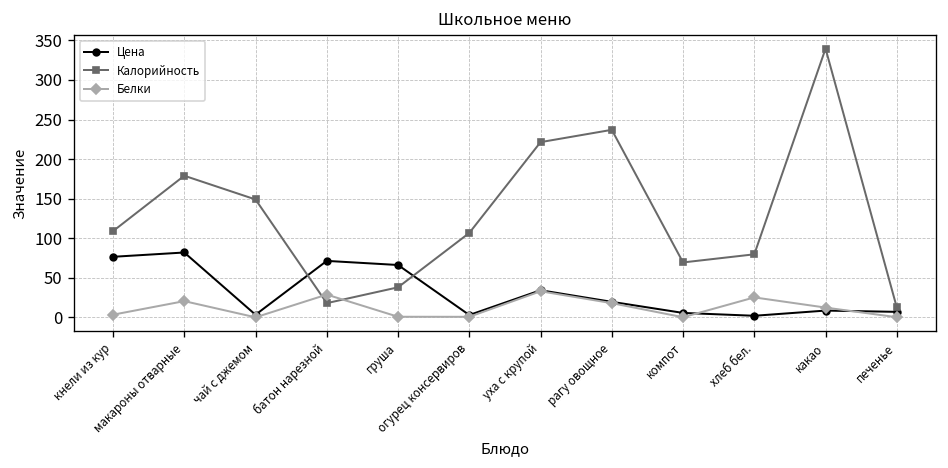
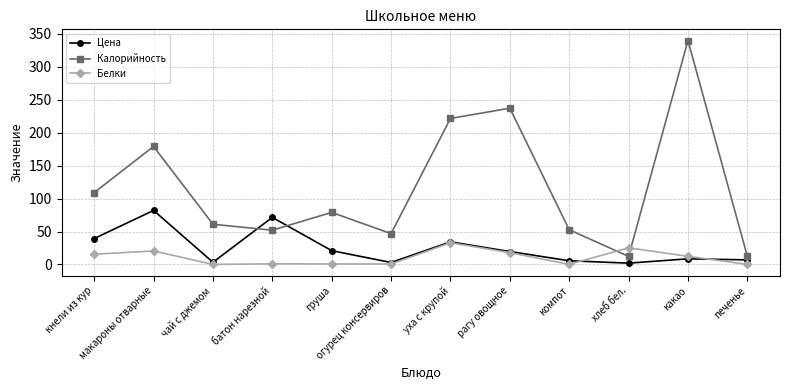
Цена, кнели из кур: 80 -> 40
Белки, кнели из кур: 0 -> 20
Калорийность, чай с джемом: 150 -> 60
Калорийность, батон нарезной: 20 -> 50
Белки, батон нарезной: 30 -> 0
Цена, груша: 70 -> 20
Калорийность, груша: 40 -> 80
Калорийность, огурец консервиров: 110 -> 50
Калорийность, компот: 70 -> 50
Калорийность, хлеб бел.: 80 -> 10
